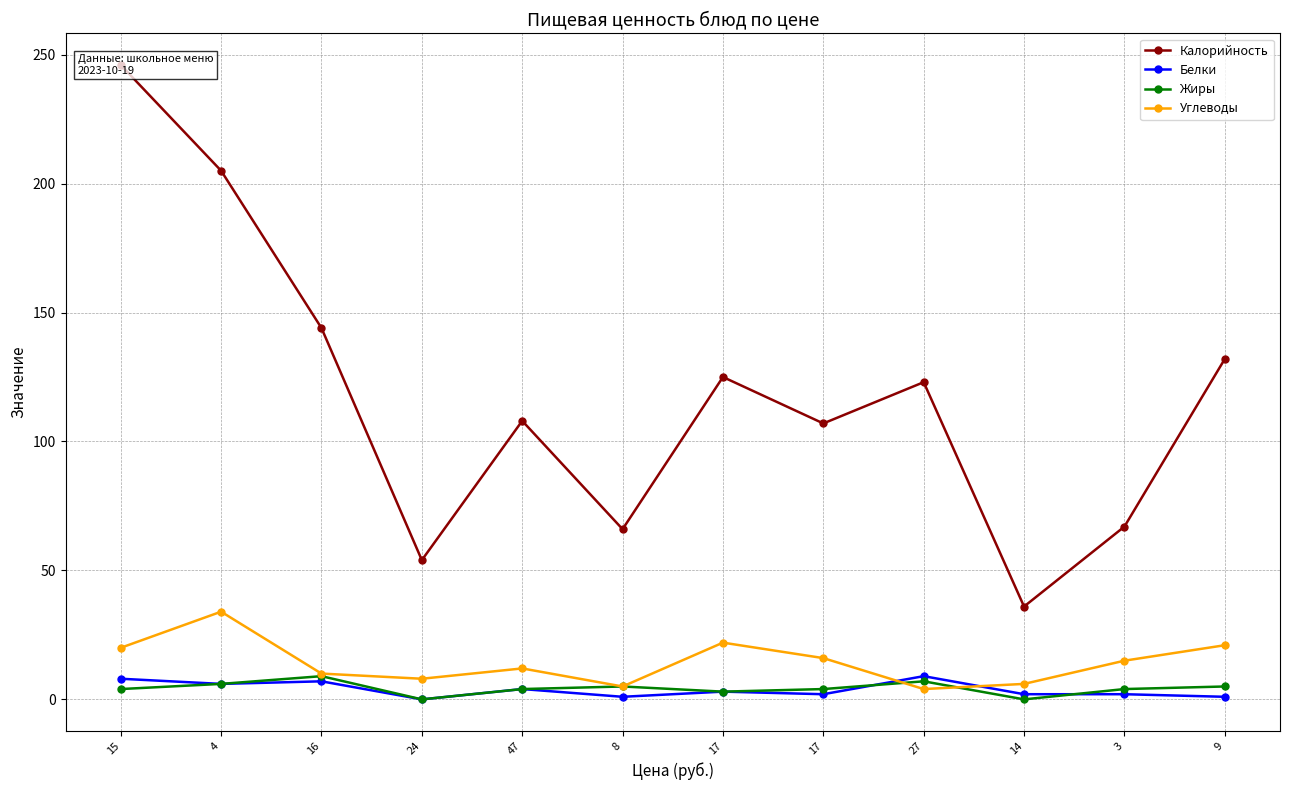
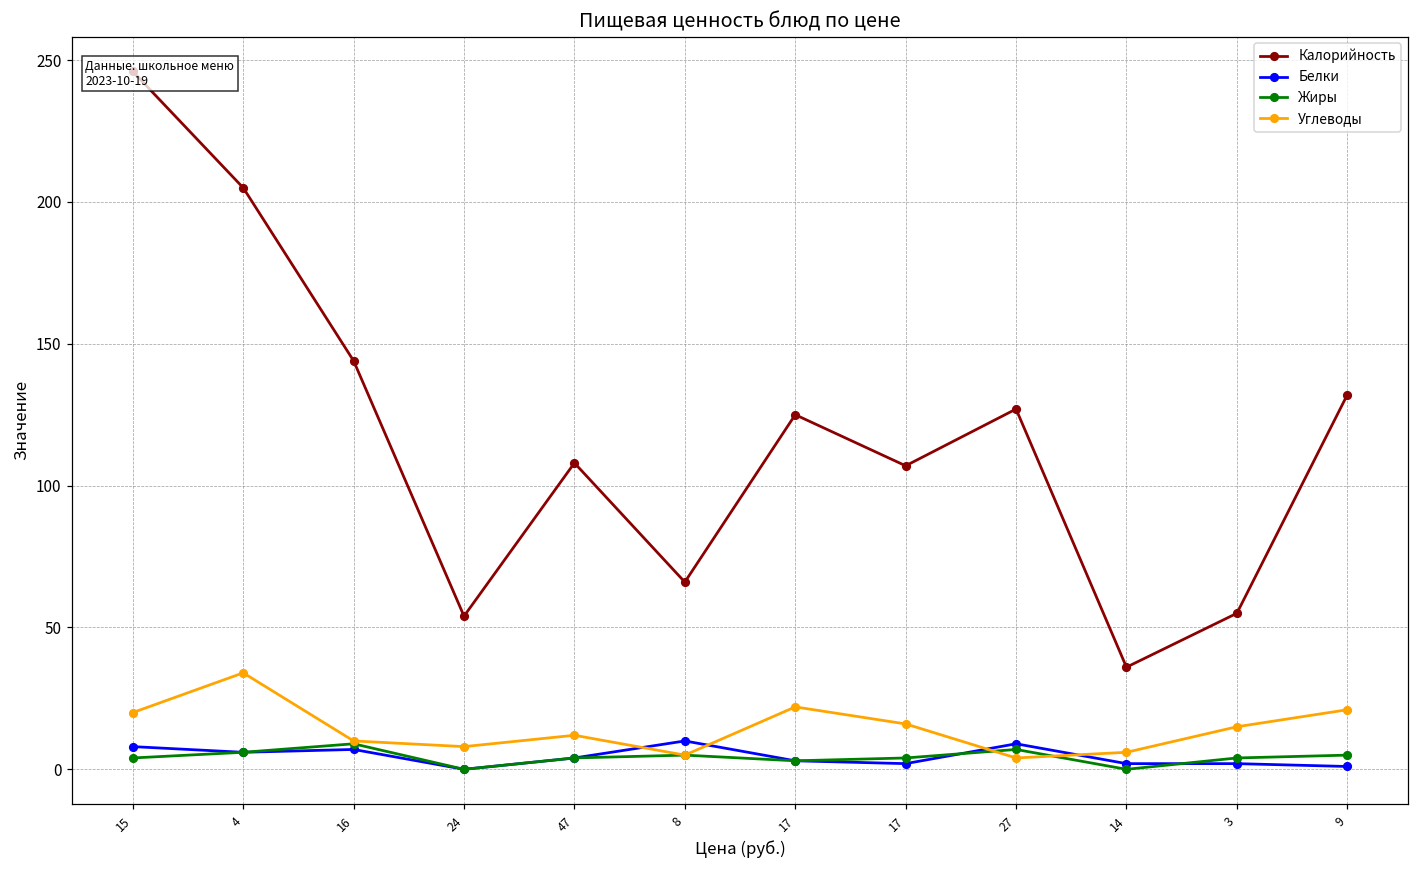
Белки, 8: 1 -> 10
Калорийность, 27: 123 -> 127
Калорийность, 3: 67 -> 55
